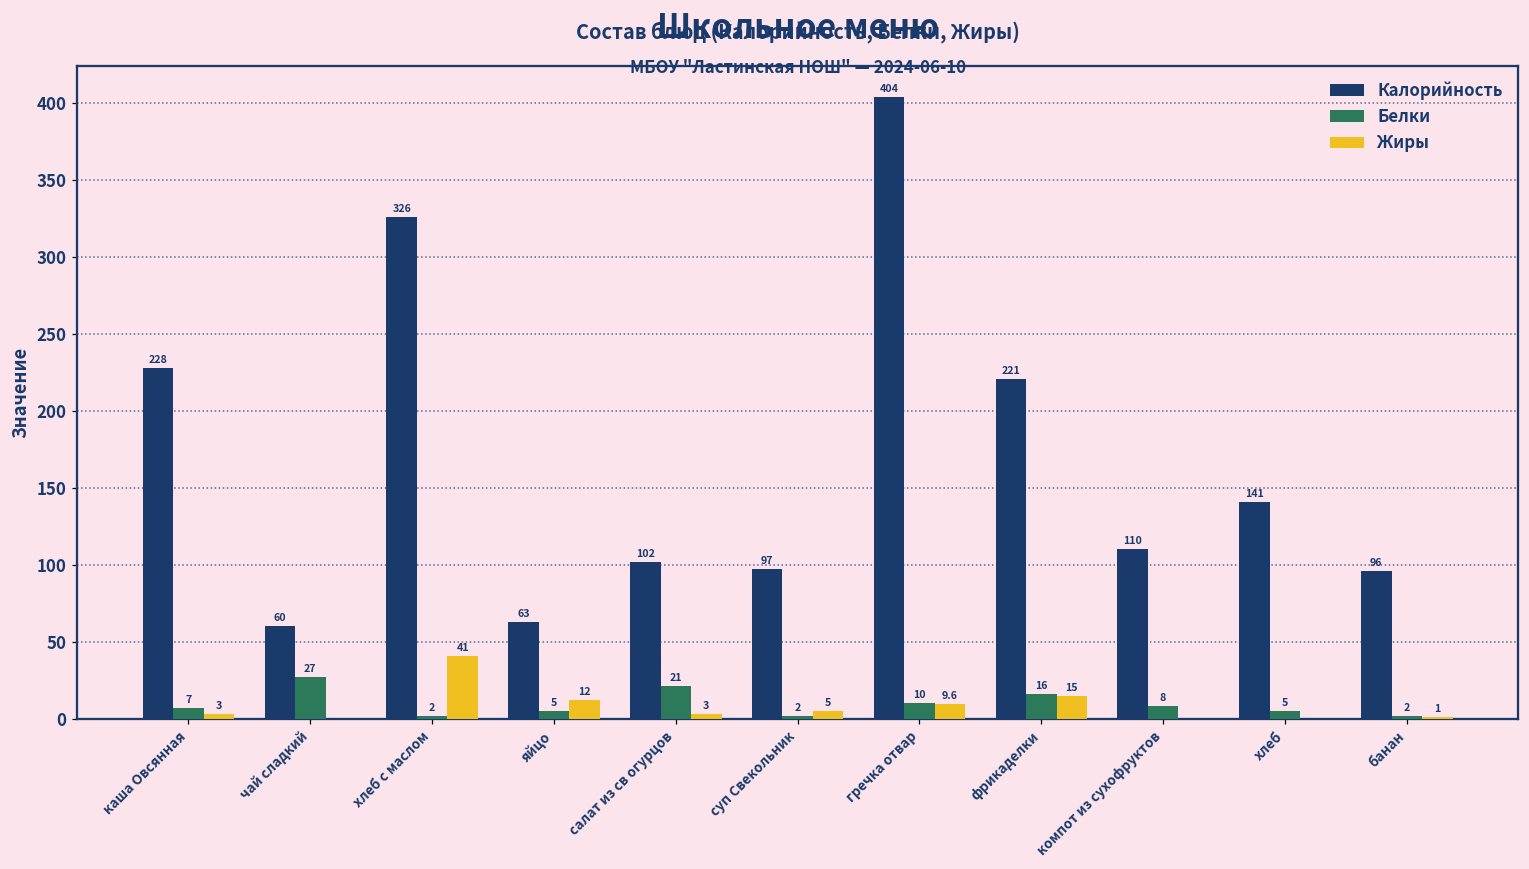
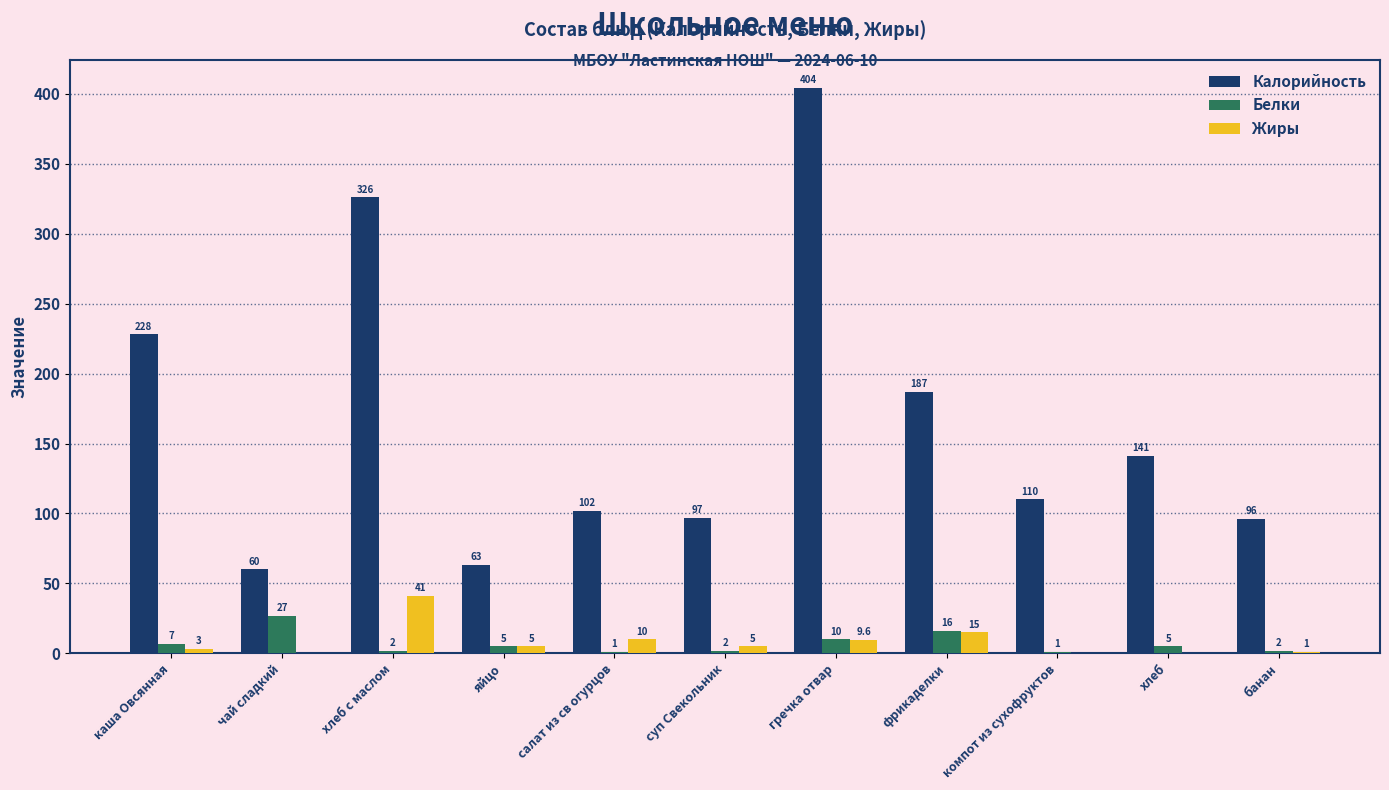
Жиры, яйцо: 12 -> 5
Белки, салат из св огурцов: 21 -> 1
Жиры, салат из св огурцов: 3 -> 10
Калорийность, фрикаделки: 221 -> 187
Белки, компот из сухофруктов: 8 -> 1
